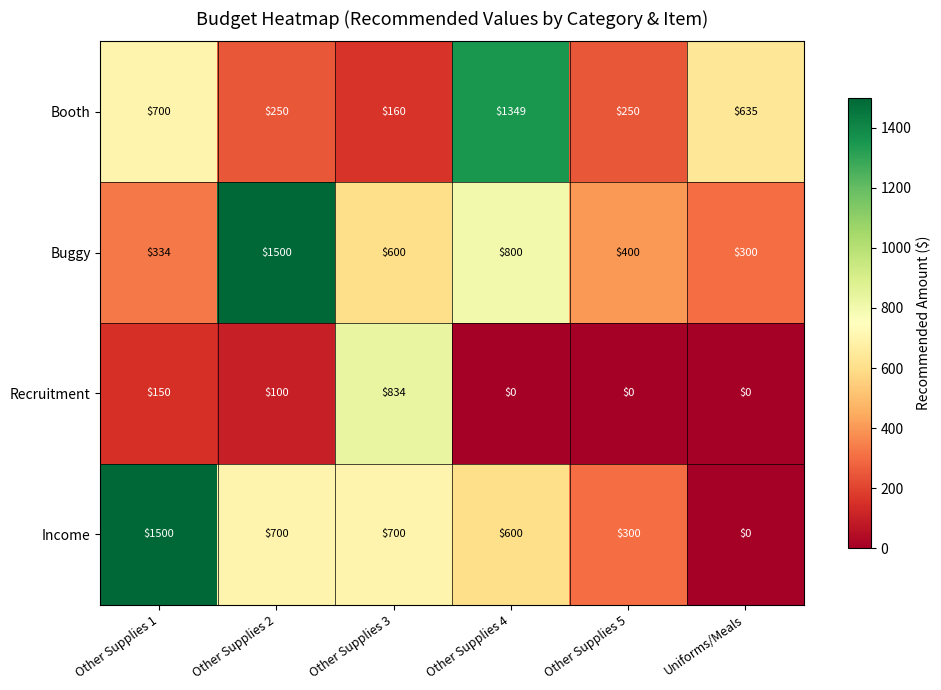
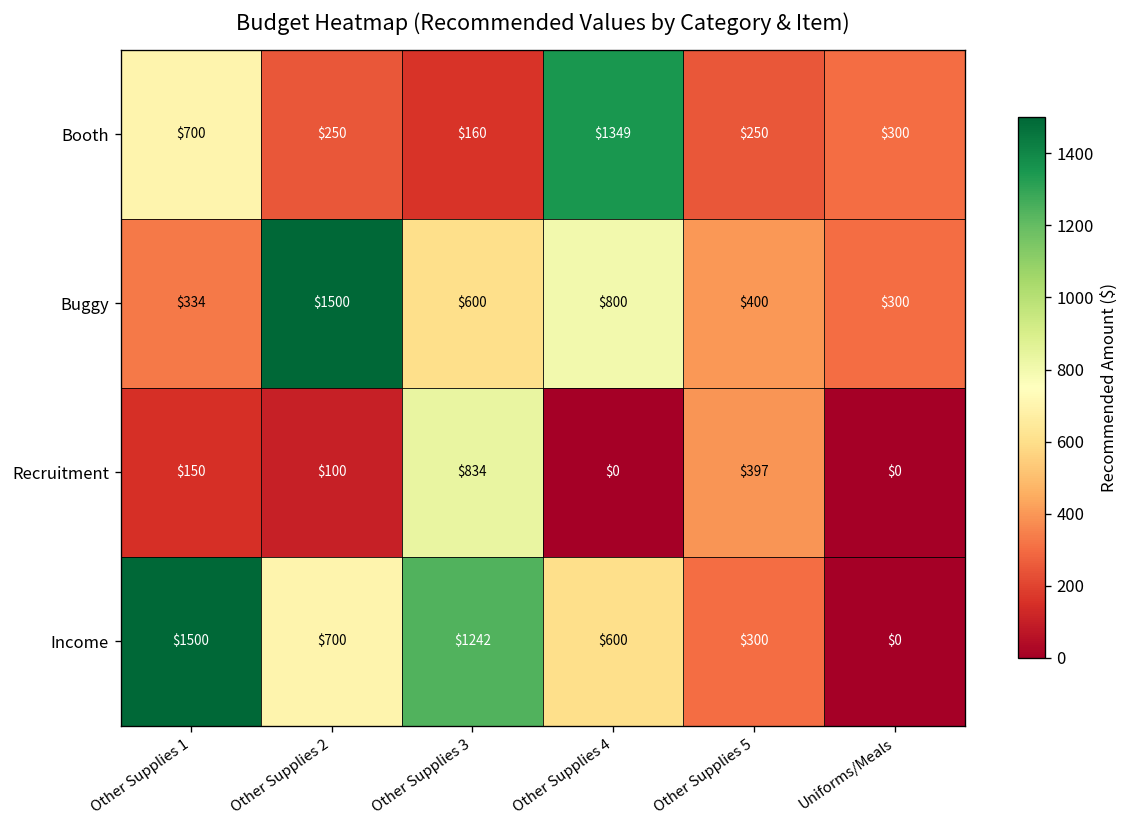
Booth, Uniforms/Meals: $635 -> $300
Recruitment, Other Supplies 5: $0 -> $397
Income, Other Supplies 3: $700 -> $1242
